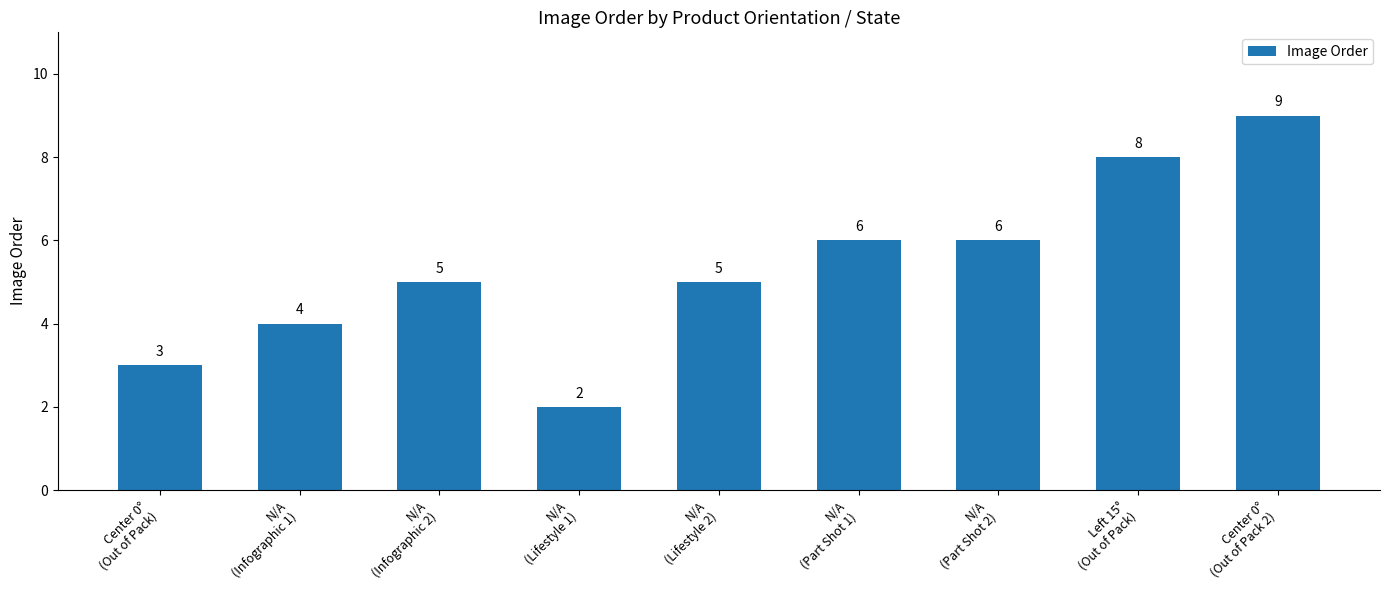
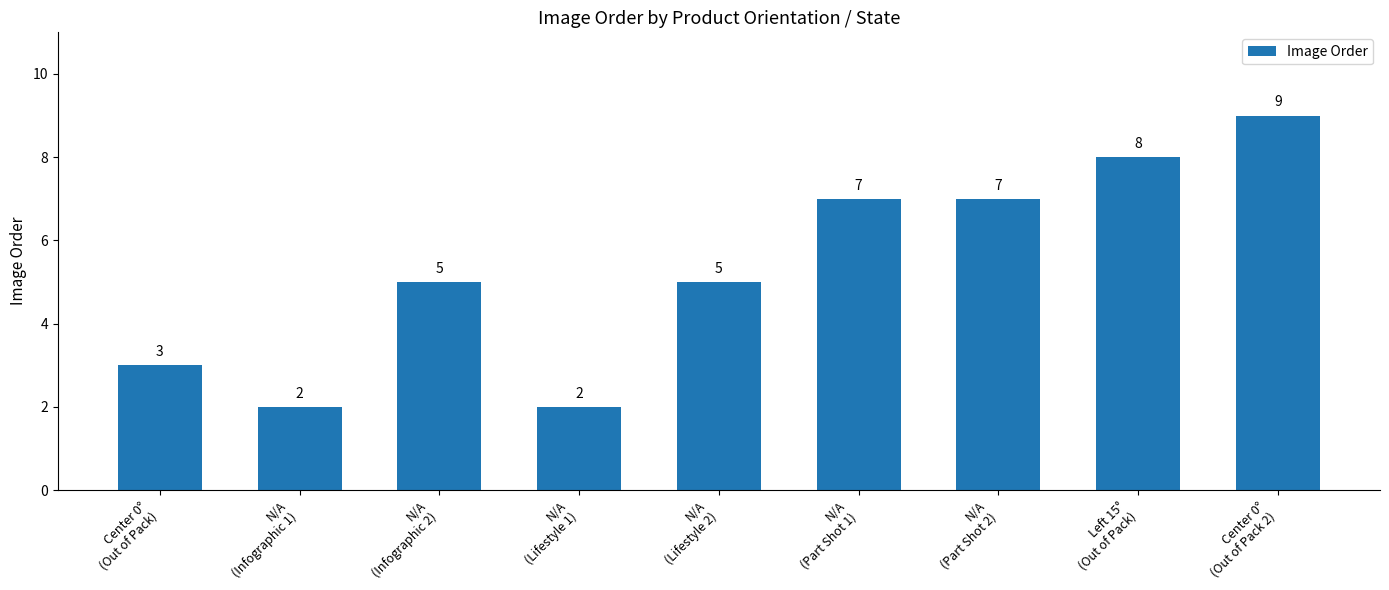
N/A (Infographic 1): 4 -> 2
N/A (Part Shot 1): 6 -> 7
N/A (Part Shot 2): 6 -> 7
